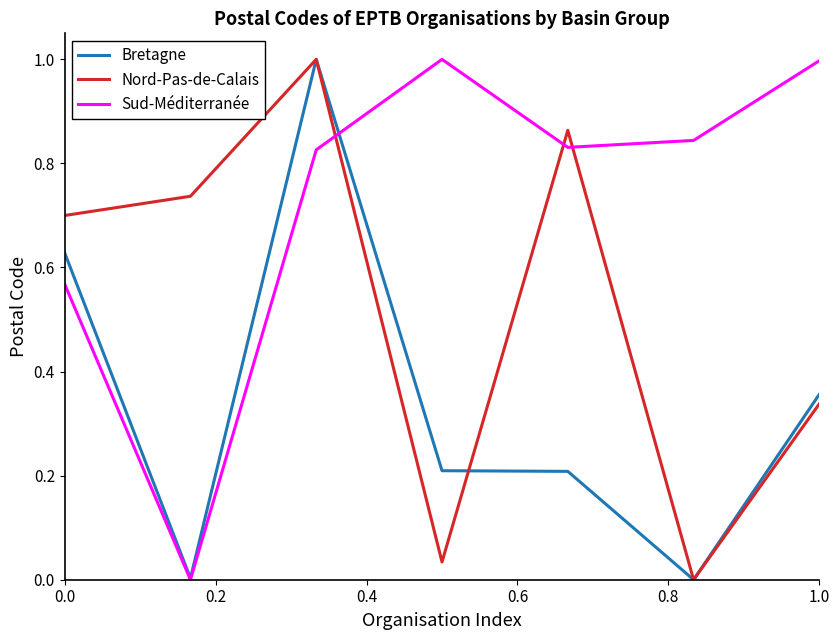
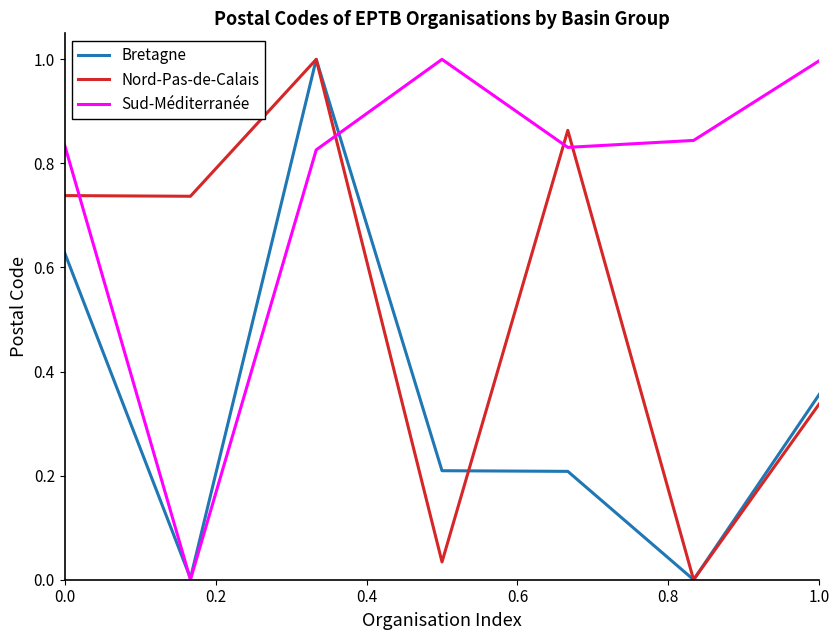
Nord-Pas-de-Calais, 0.0: 0.70 -> 0.74
Sud-Méditerranée, 0.0: 0.57 -> 0.84
